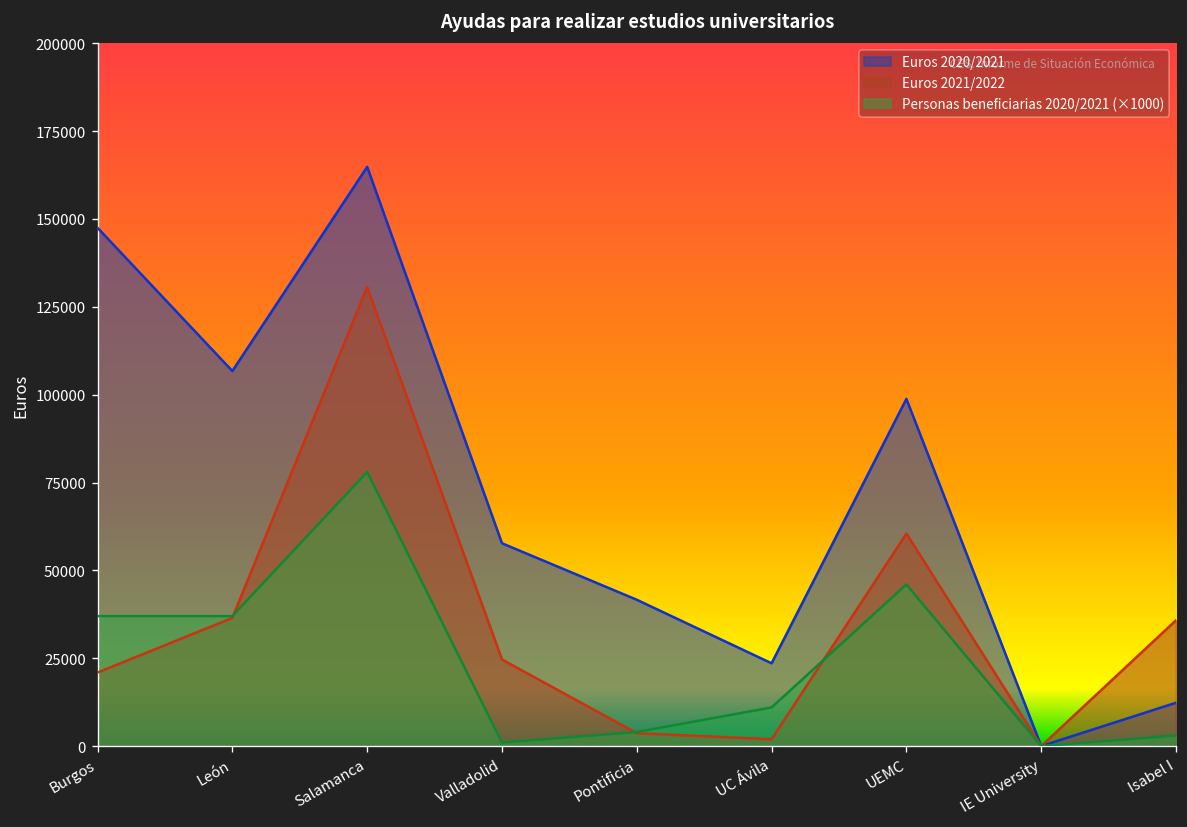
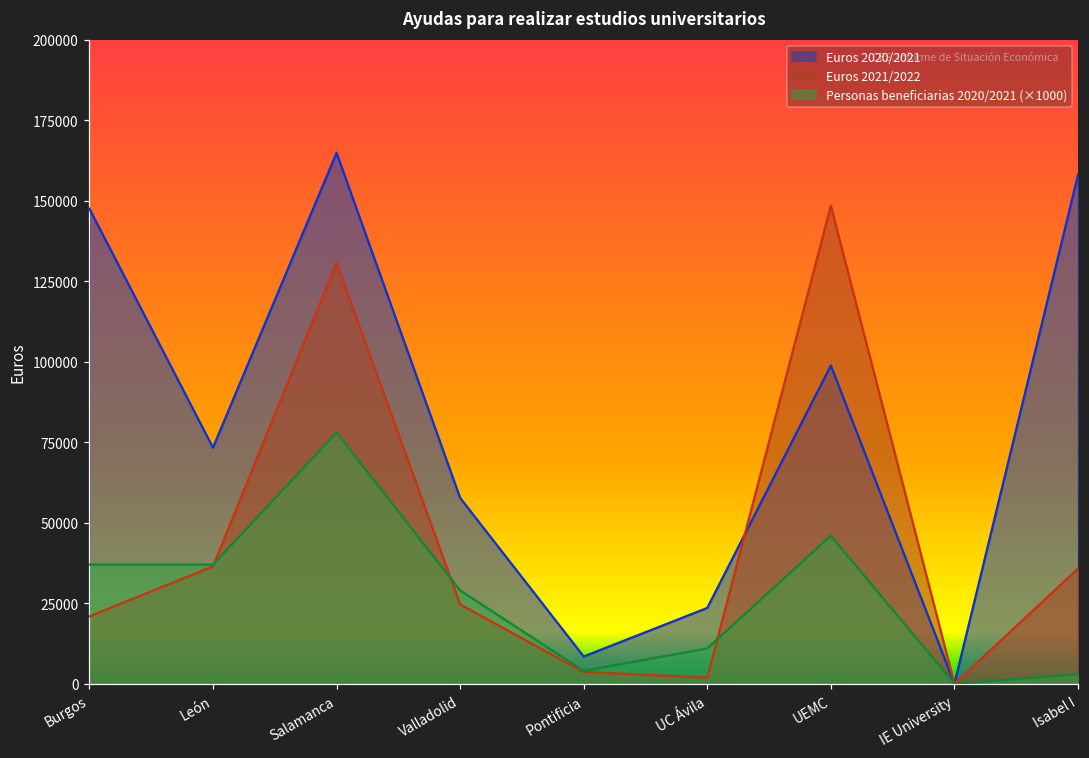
Euros 2020/2021, León: 107000 -> 73000
Personas beneficiarias 2020/2021 (×1000), Valladolid: 1000 -> 29000
Euros 2020/2021, Pontificia: 42000 -> 8000
Euros 2021/2022, UEMC: 60000 -> 148000
Euros 2020/2021, Isabel I: 12000 -> 158000
